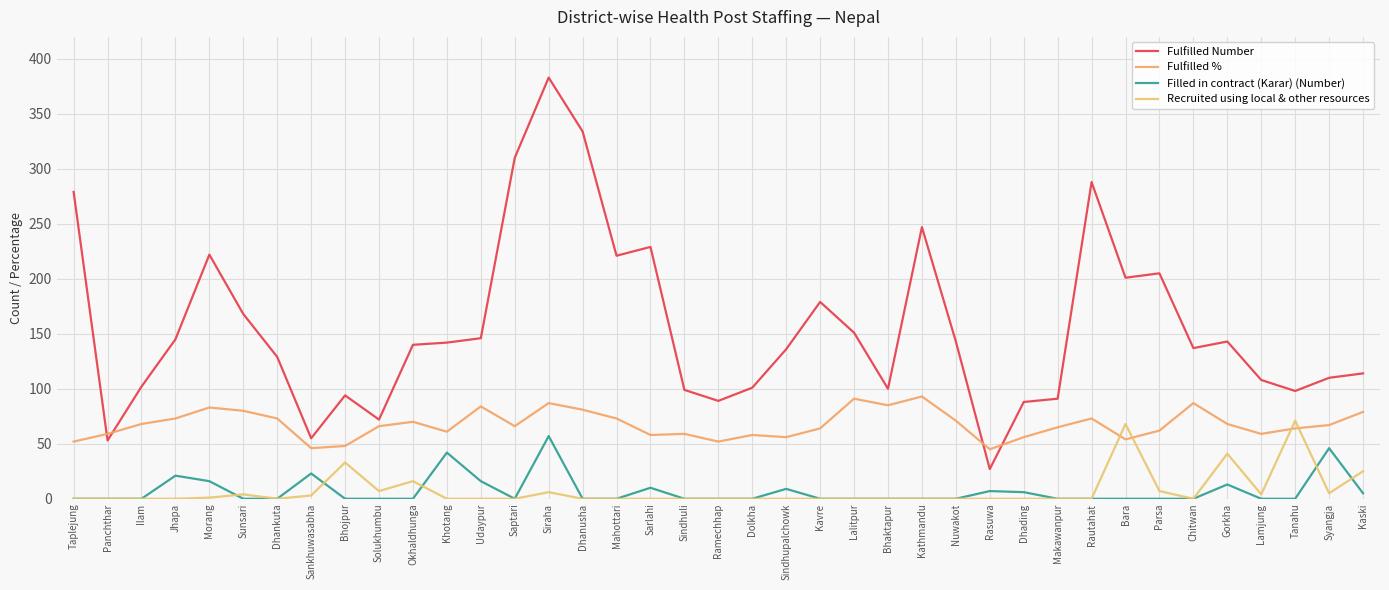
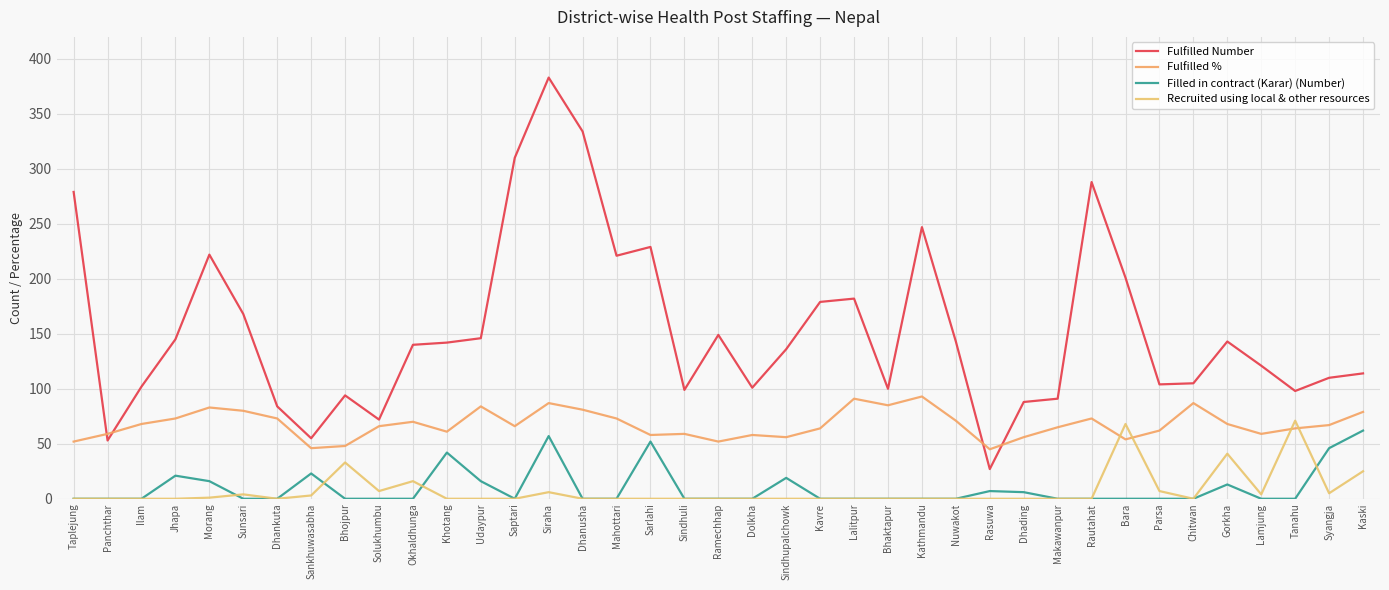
Fulfilled Number, Dhankuta: 129 -> 84
Filled in contract (Karar) (Number), Sarlahi: 10 -> 52
Fulfilled Number, Ramechhap: 89 -> 149
Filled in contract (Karar) (Number), Sindhupalchowk: 9 -> 19
Fulfilled Number, Lalitpur: 151 -> 182
Fulfilled Number, Parsa: 205 -> 104
Fulfilled Number, Chitwan: 137 -> 105
Fulfilled Number, Lamjung: 108 -> 121
Filled in contract (Karar) (Number), Kaski: 5 -> 62
